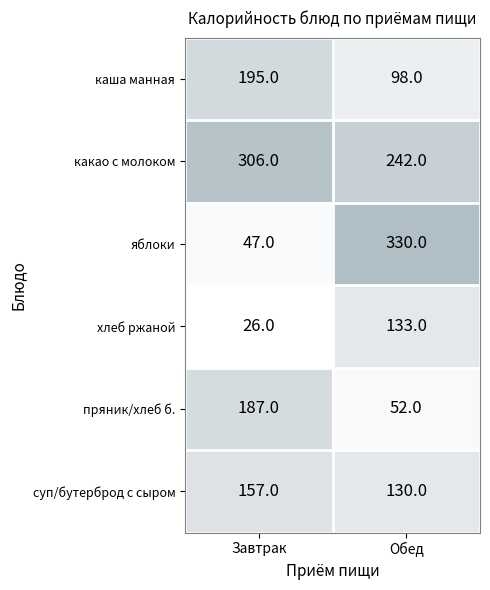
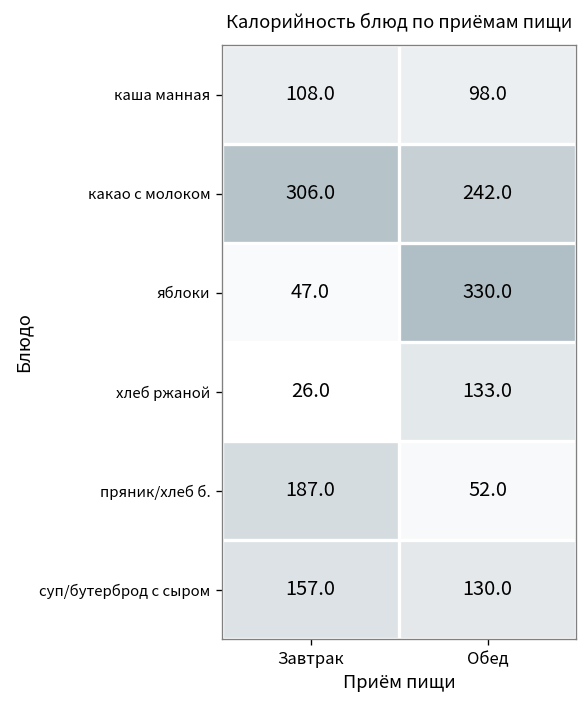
каша манная, Завтрак: 195.0 -> 108.0
